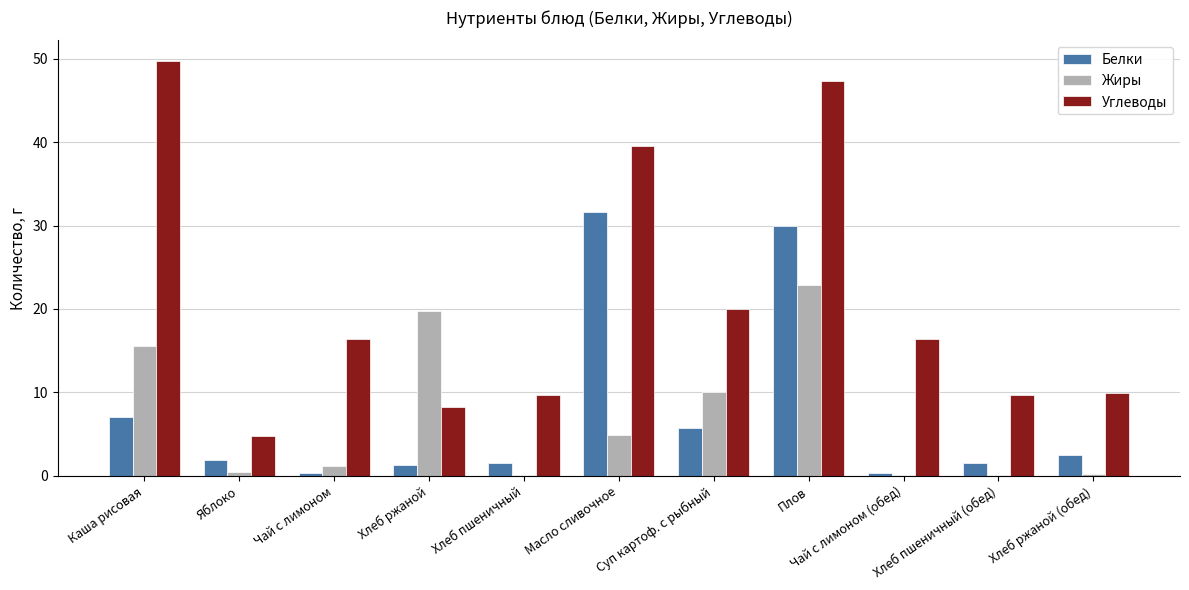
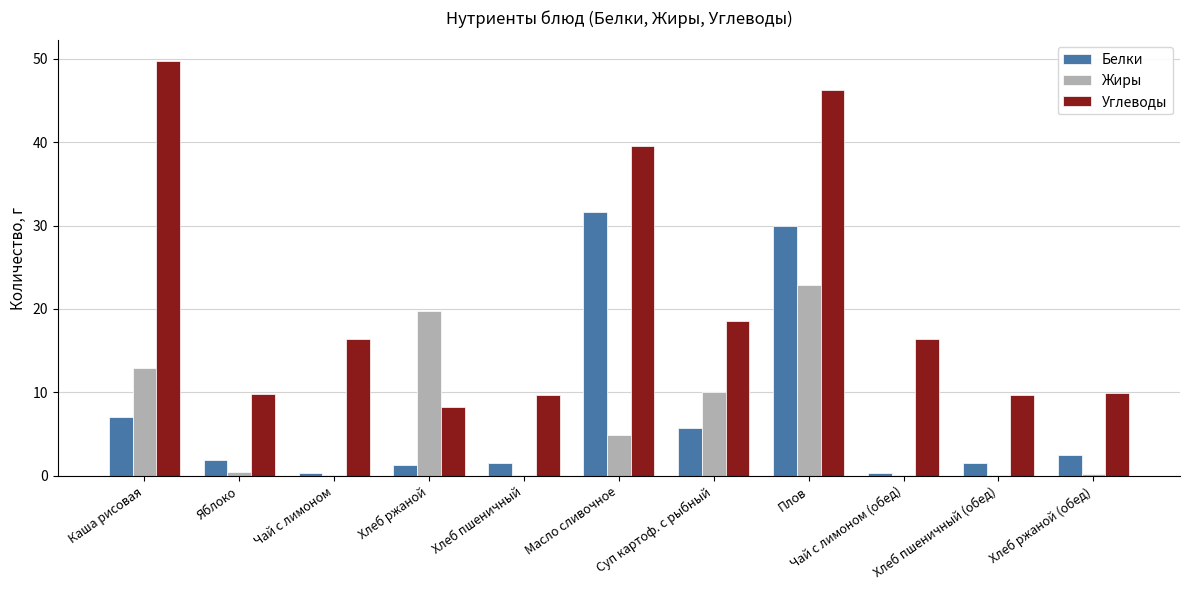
Жиры, Каша рисовая: 16 -> 13
Углеводы, Яблоко: 5 -> 10
Жиры, Чай с лимоном: 1 -> 0
Углеводы, Суп картоф. с рыбный: 20 -> 19
Углеводы, Плов: 47 -> 46
